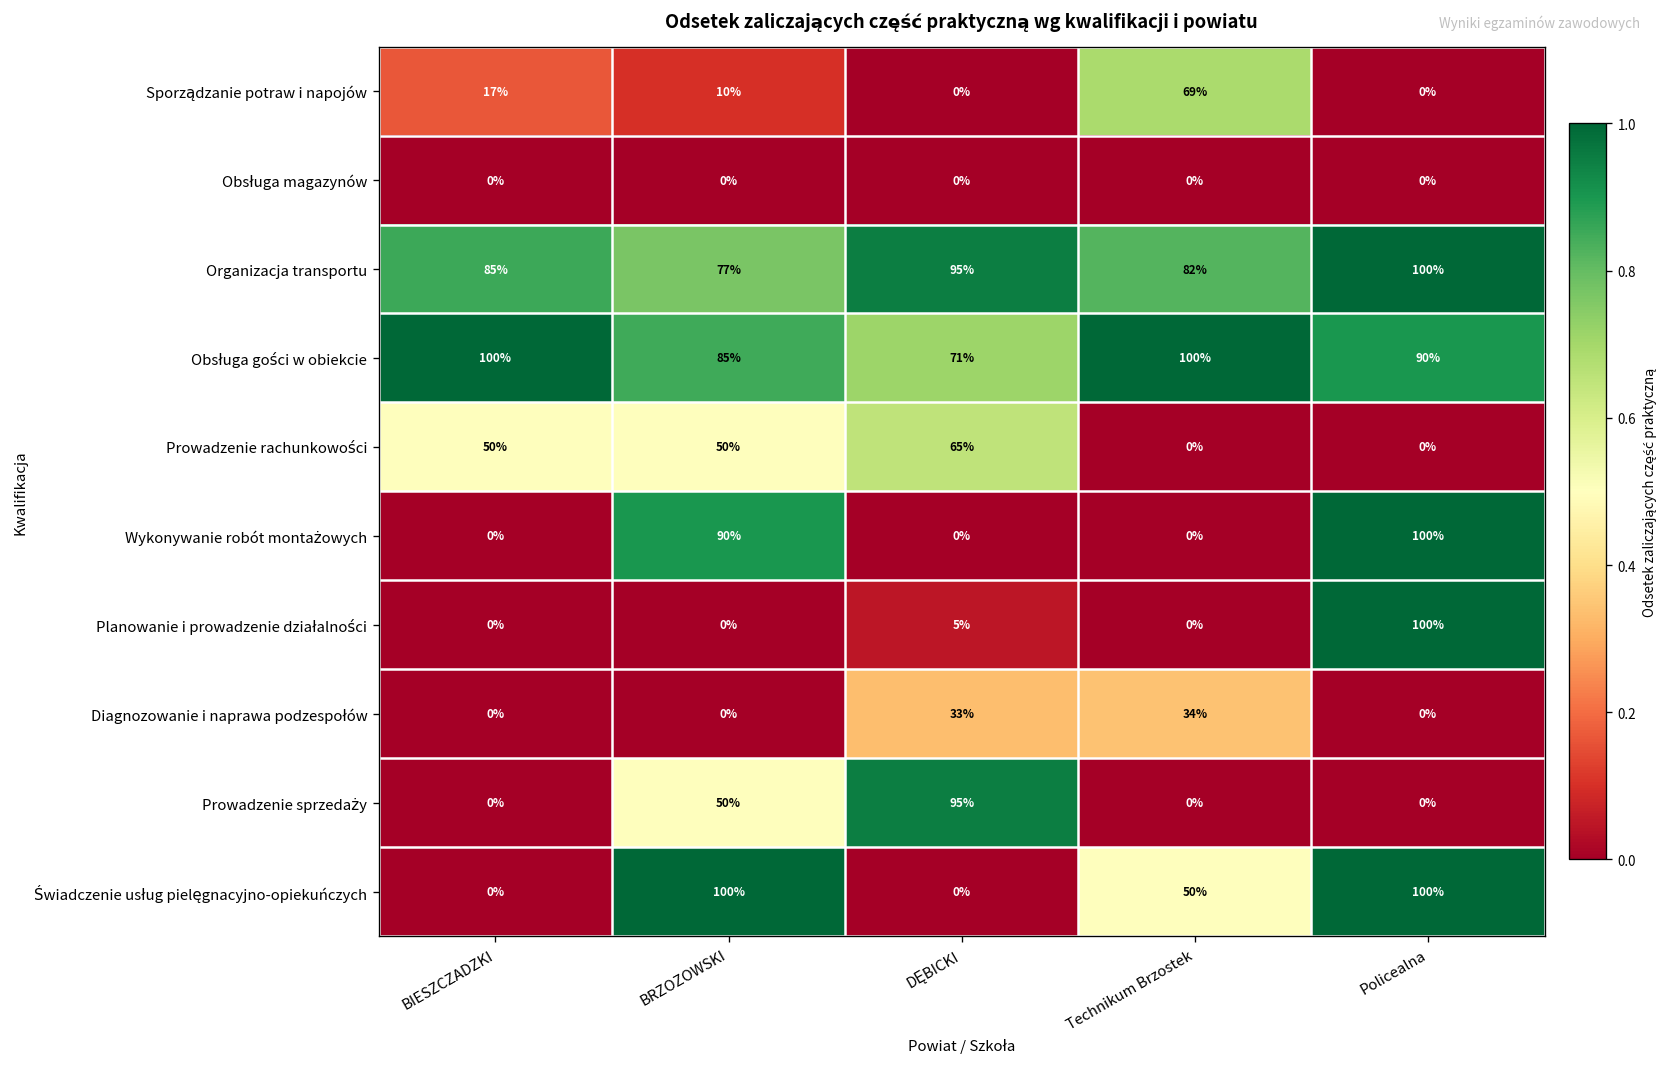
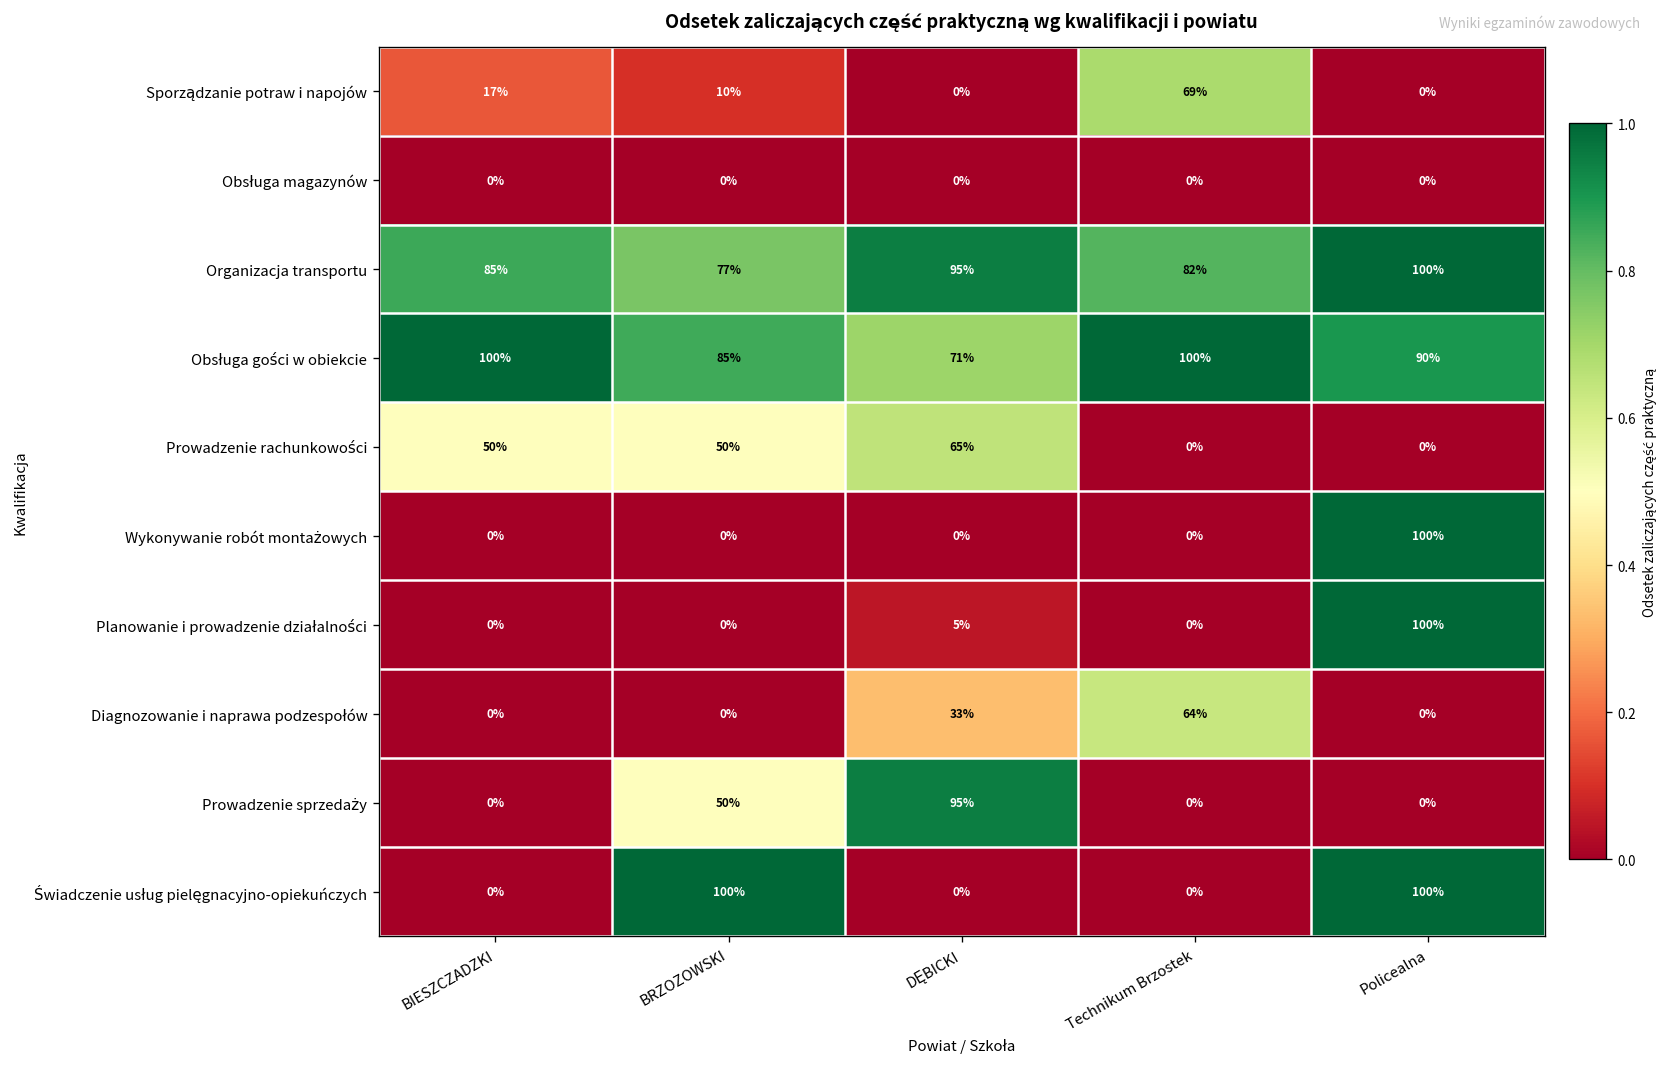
Wykonywanie robót montażowych, BRZOZOWSKI: 90% -> 0%
Diagnozowanie i naprawa podzespołów, Technikum Brzostek: 34% -> 64%
Świadczenie usług pielęgnacyjno-opiekuńczych, Technikum Brzostek: 50% -> 0%
